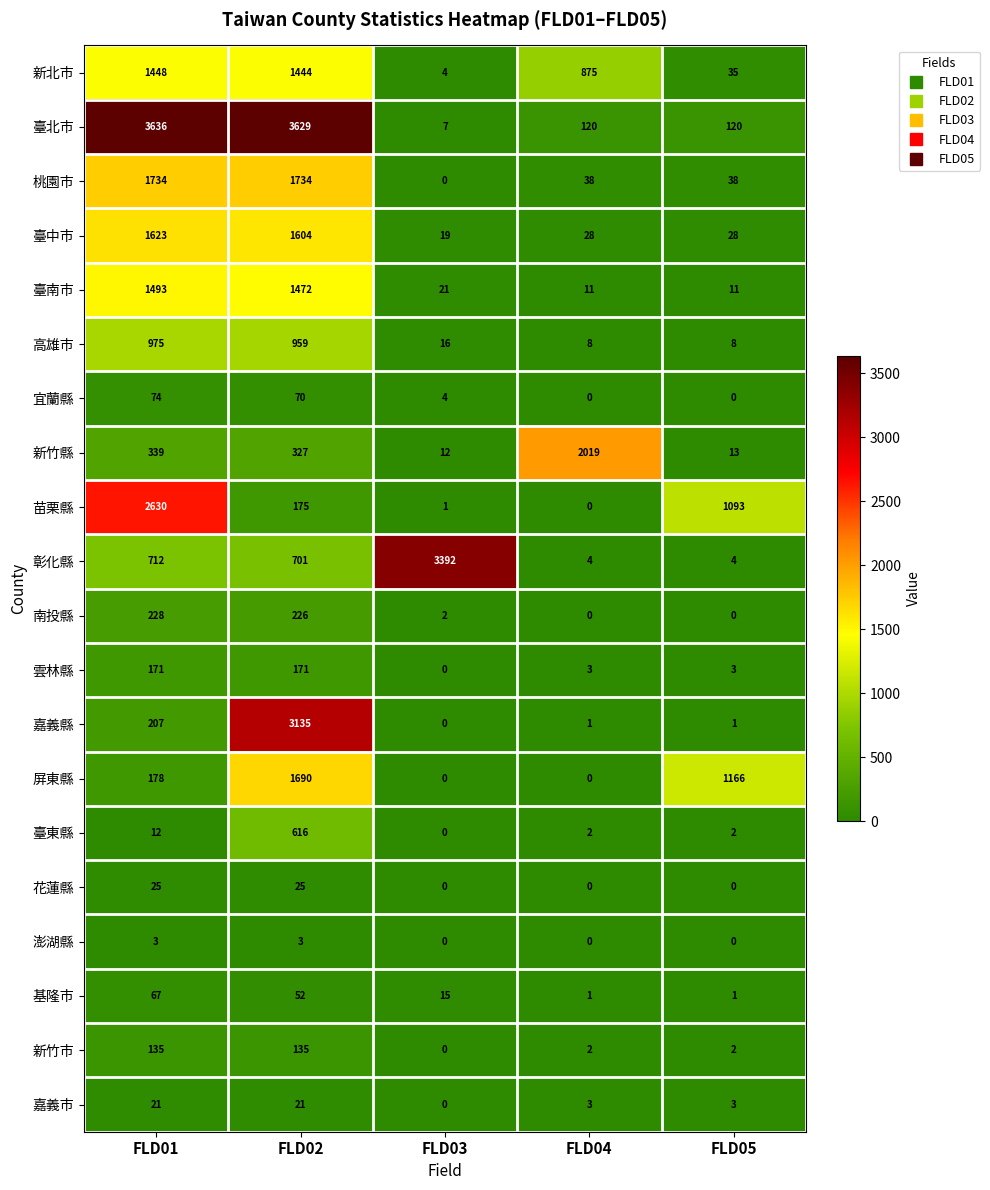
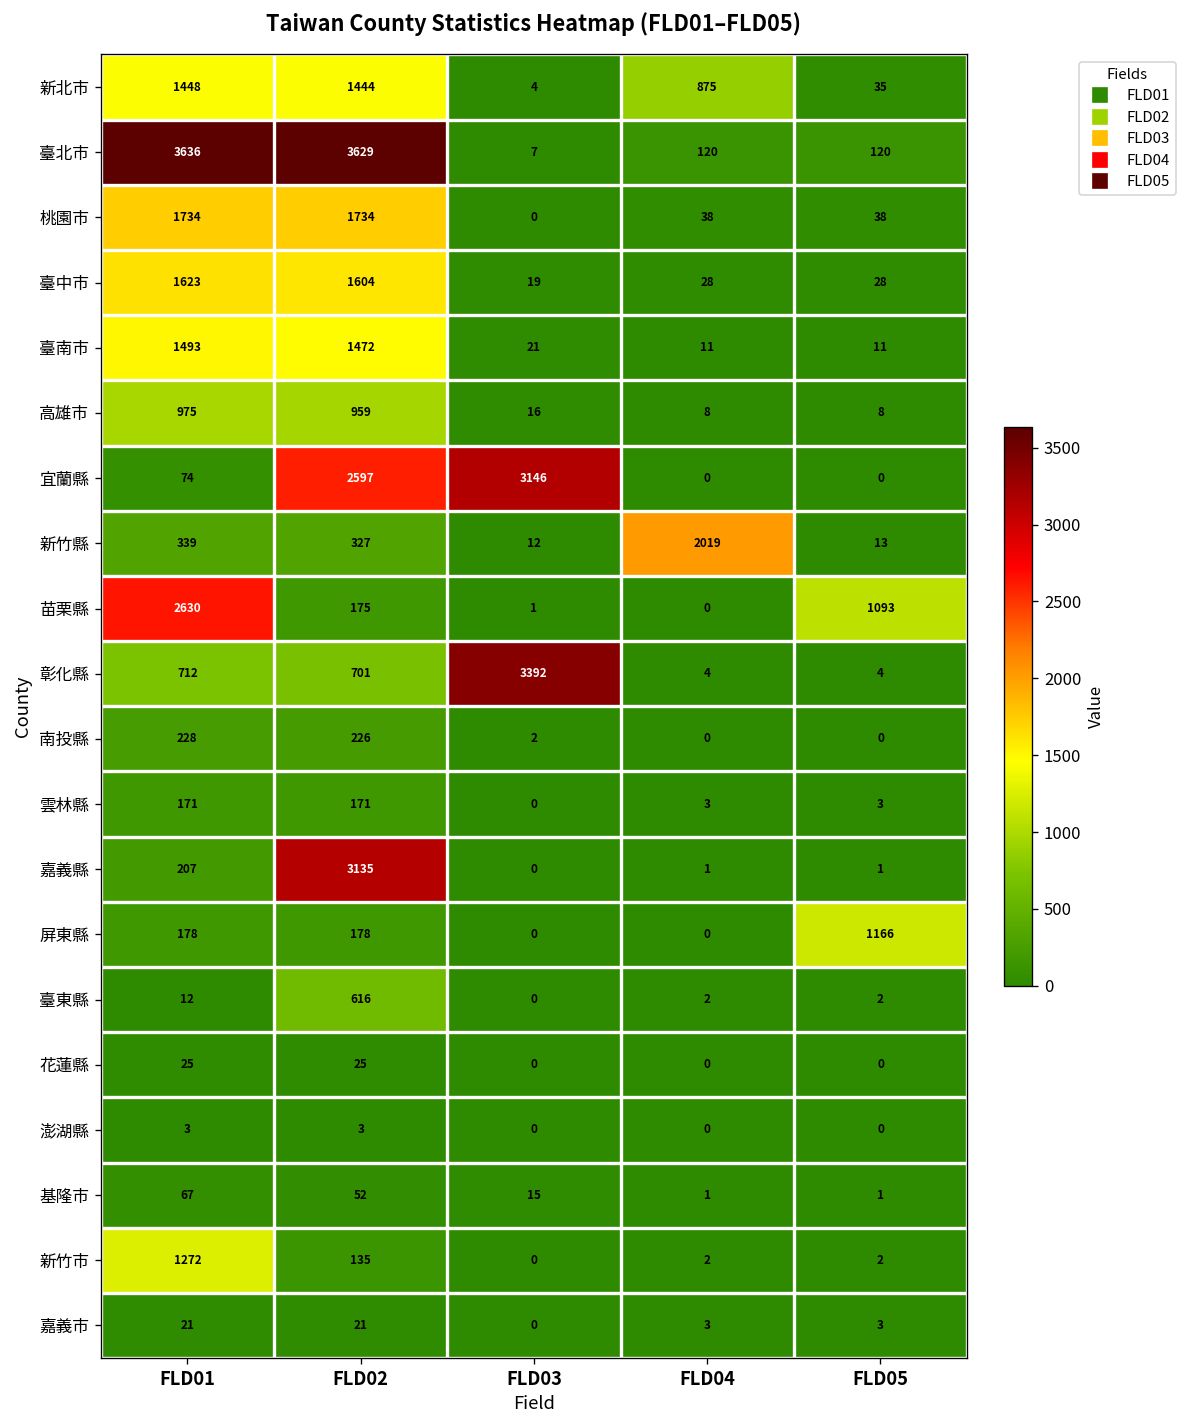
宜蘭縣, FLD02: 70 -> 2597
宜蘭縣, FLD03: 4 -> 3146
屏東縣, FLD02: 1690 -> 178
新竹市, FLD01: 135 -> 1272
